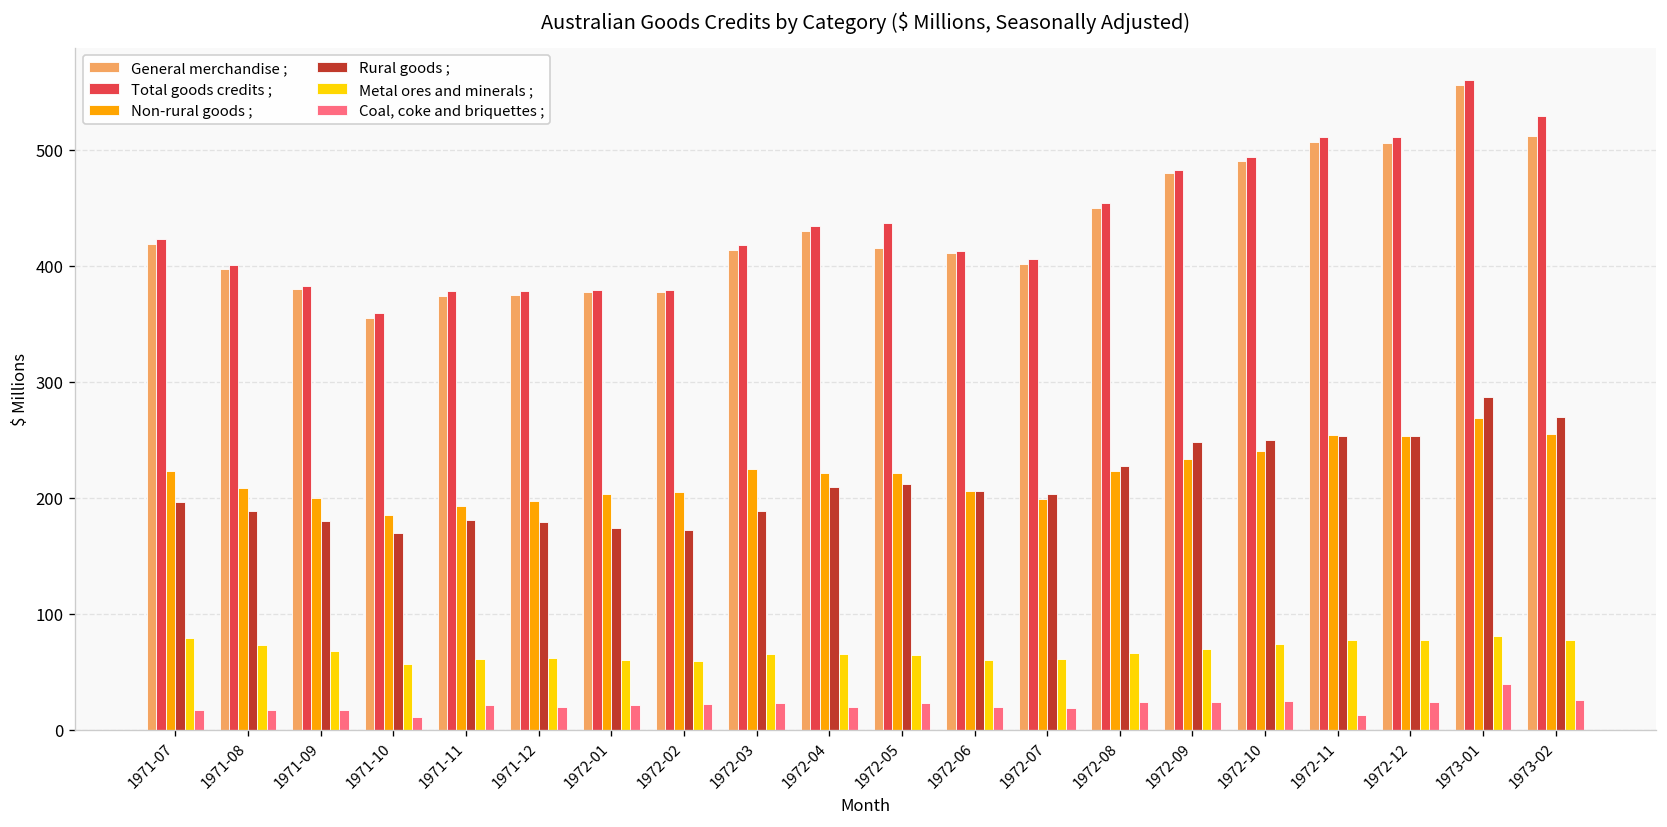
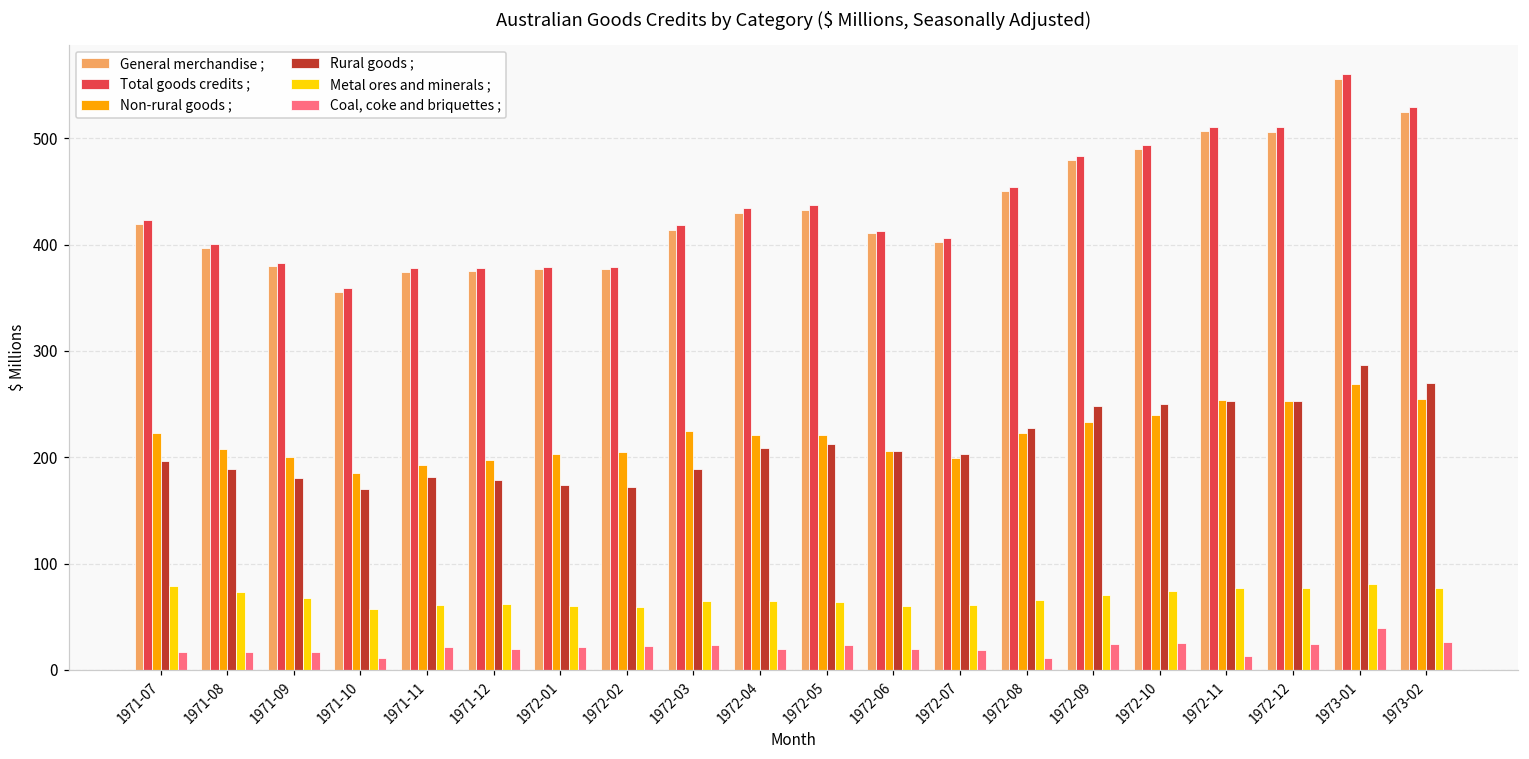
General merchandise ;, 1972-05: 420 -> 430
Coal, coke and briquettes ;, 1972-08: 20 -> 10
General merchandise ;, 1973-02: 510 -> 530
